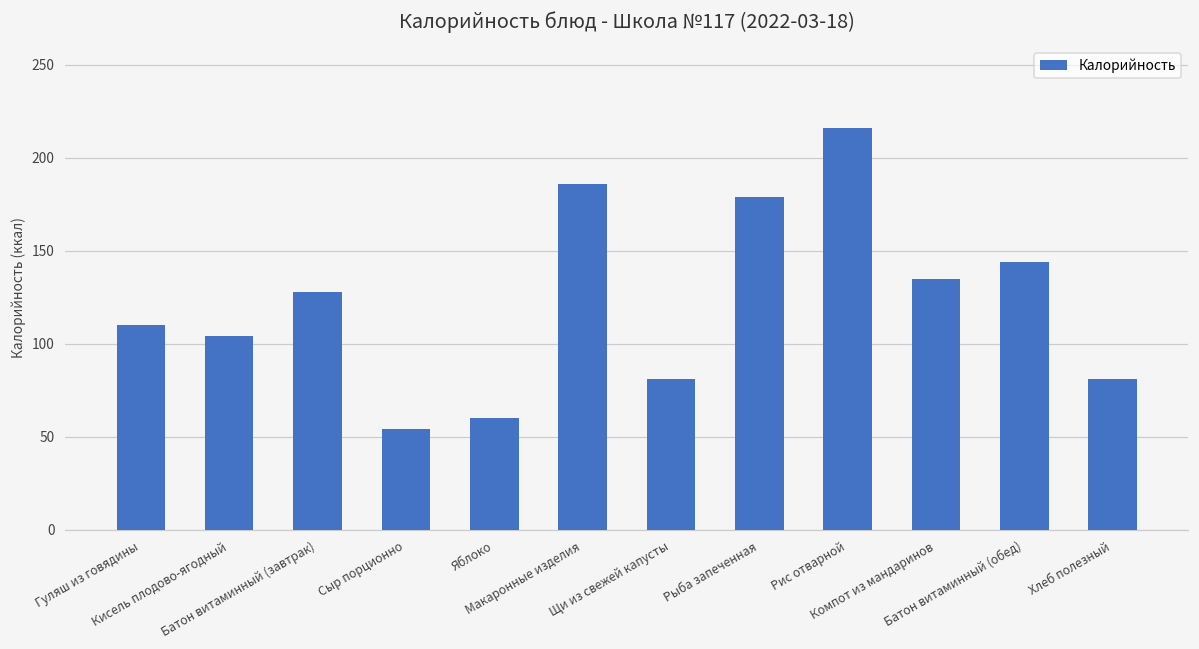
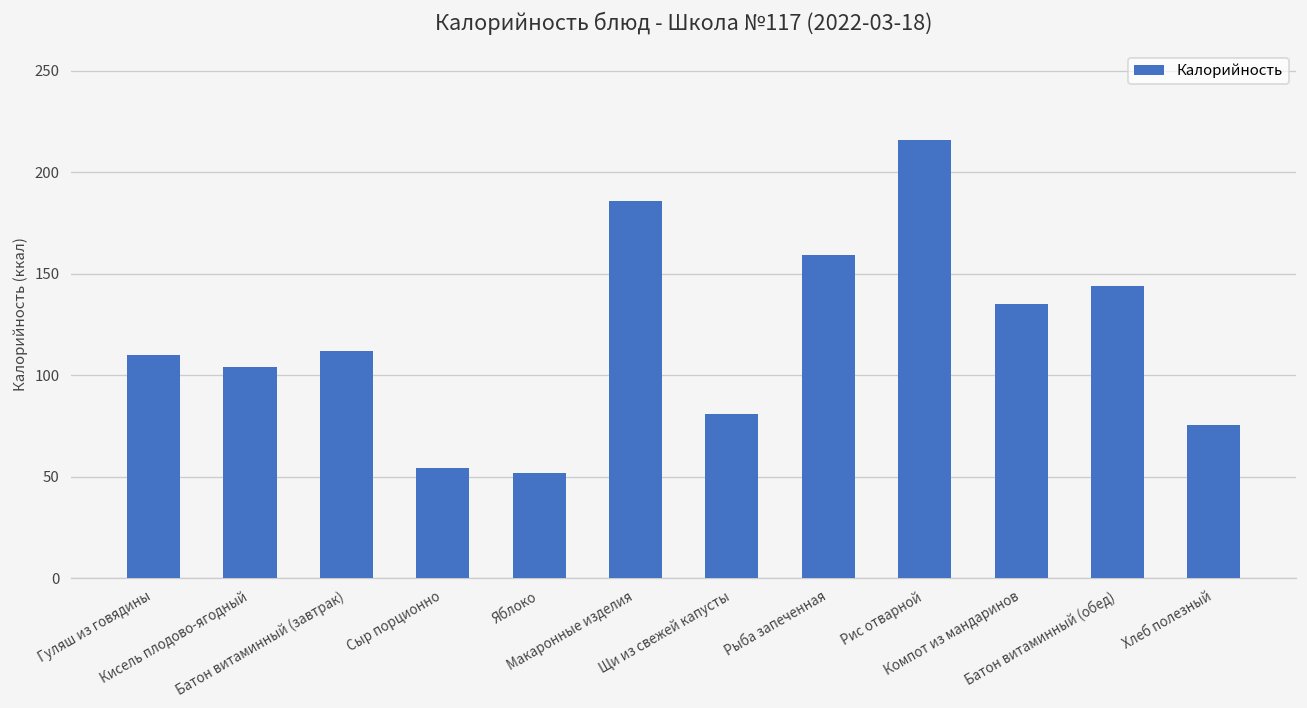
Батон витаминный (завтрак): 128 -> 112
Яблоко: 60 -> 52
Рыба запеченная: 179 -> 159
Хлеб полезный: 81 -> 76
